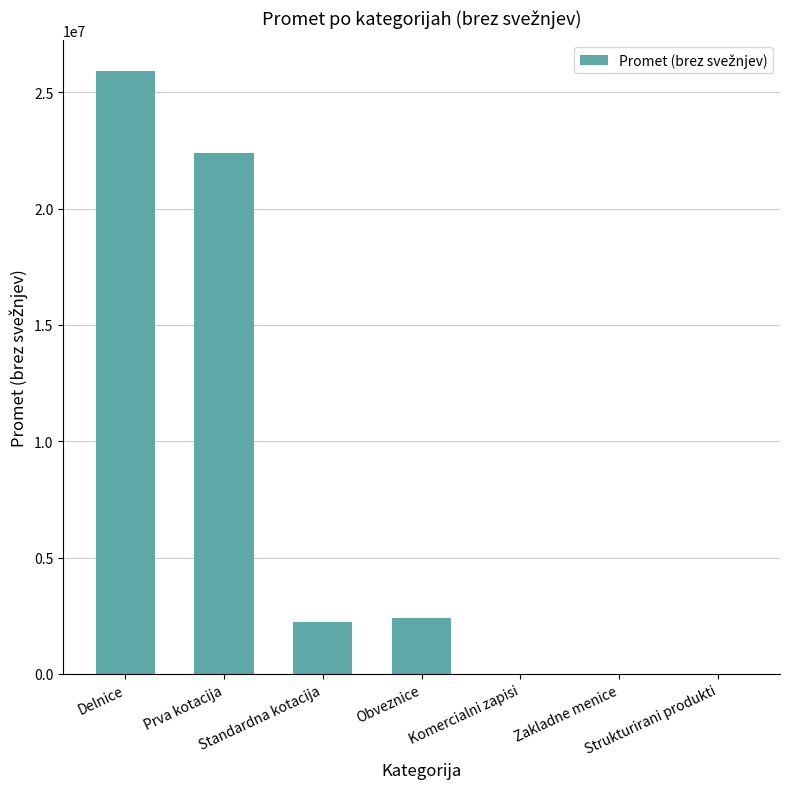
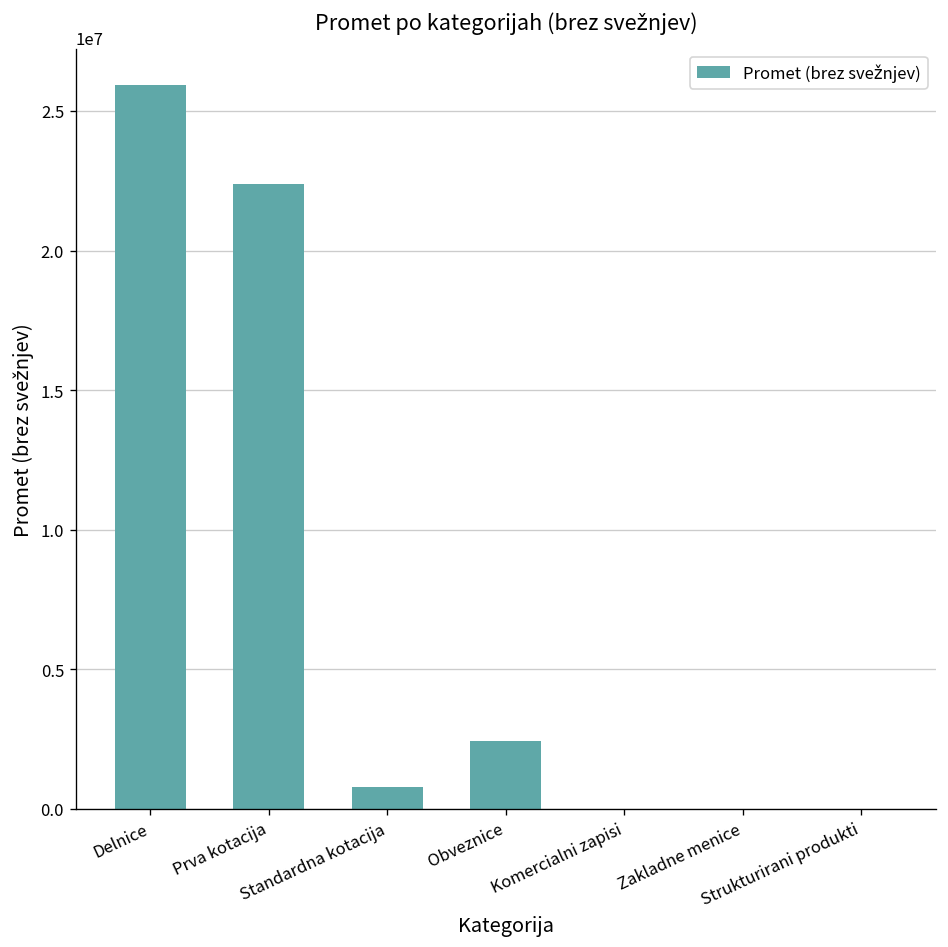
Standardna kotacija: 2200000 -> 800000
